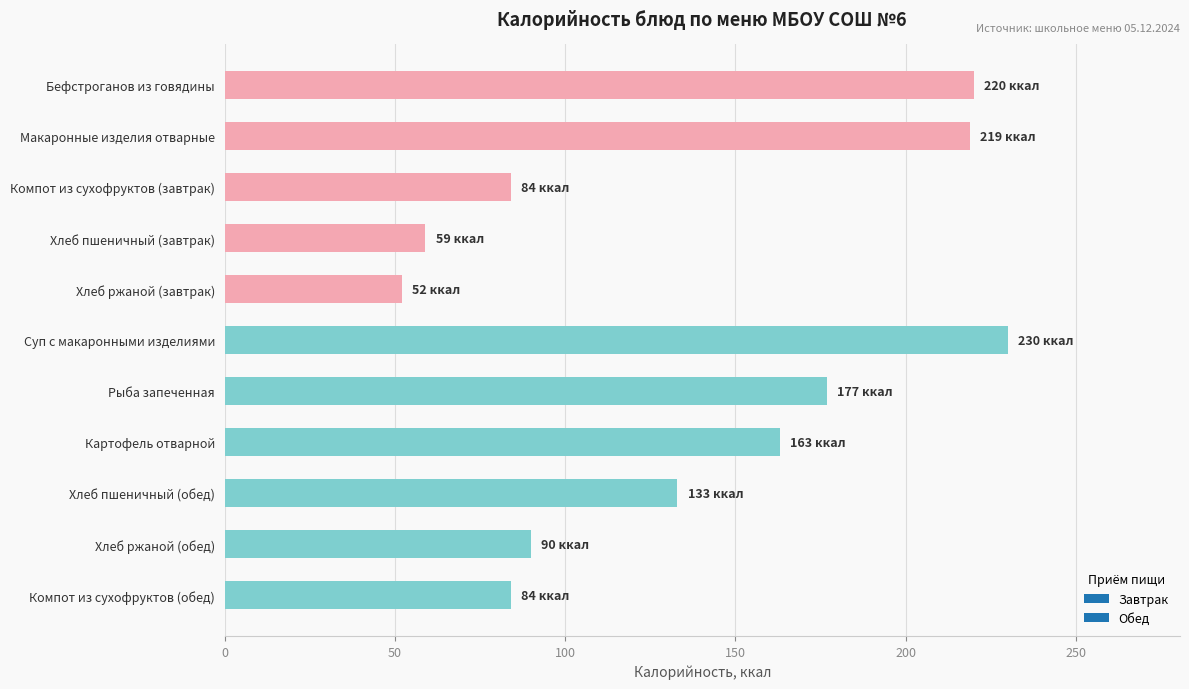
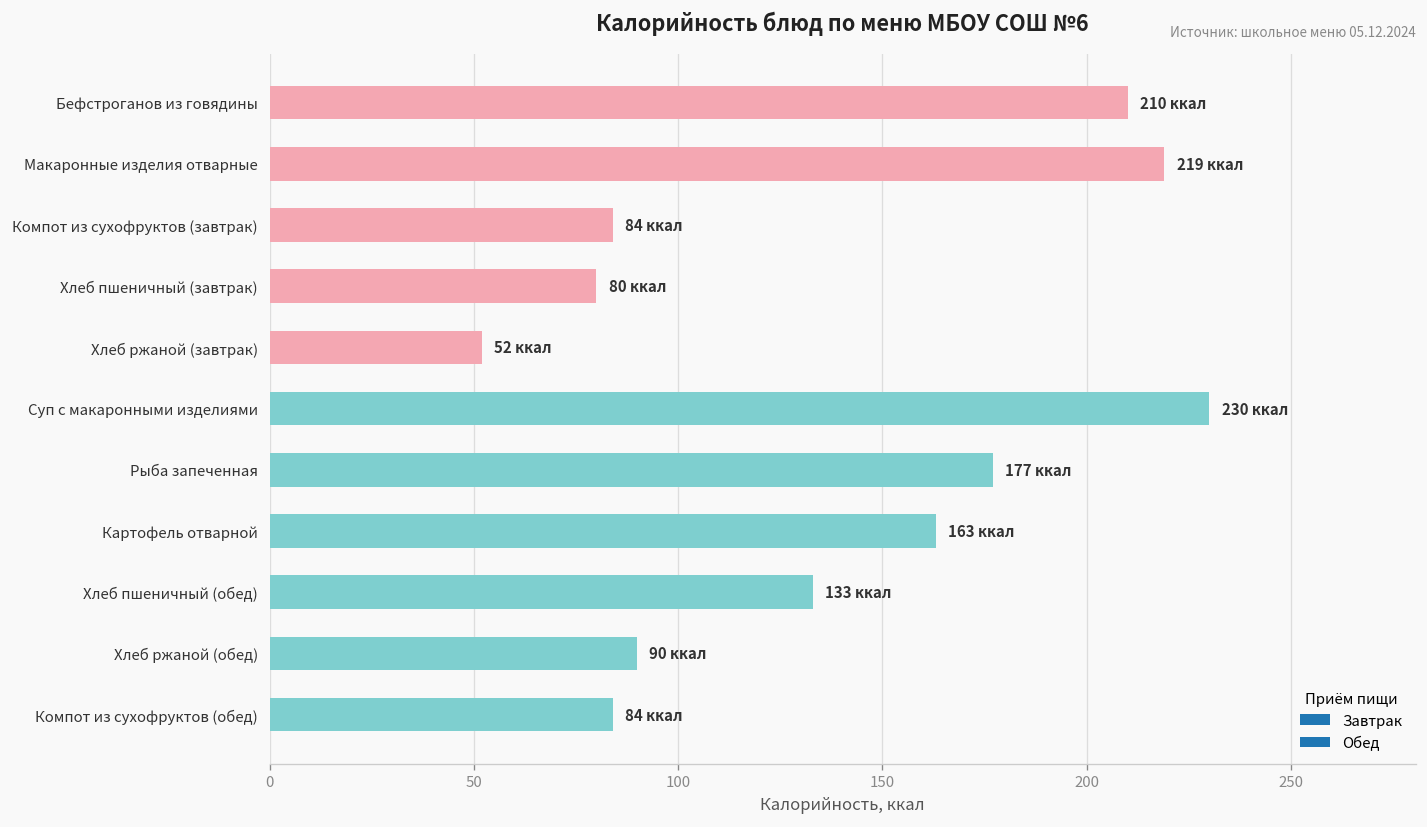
Бефстроганов из говядины: 220 -> 210
Хлеб пшеничный (завтрак): 59 -> 80
